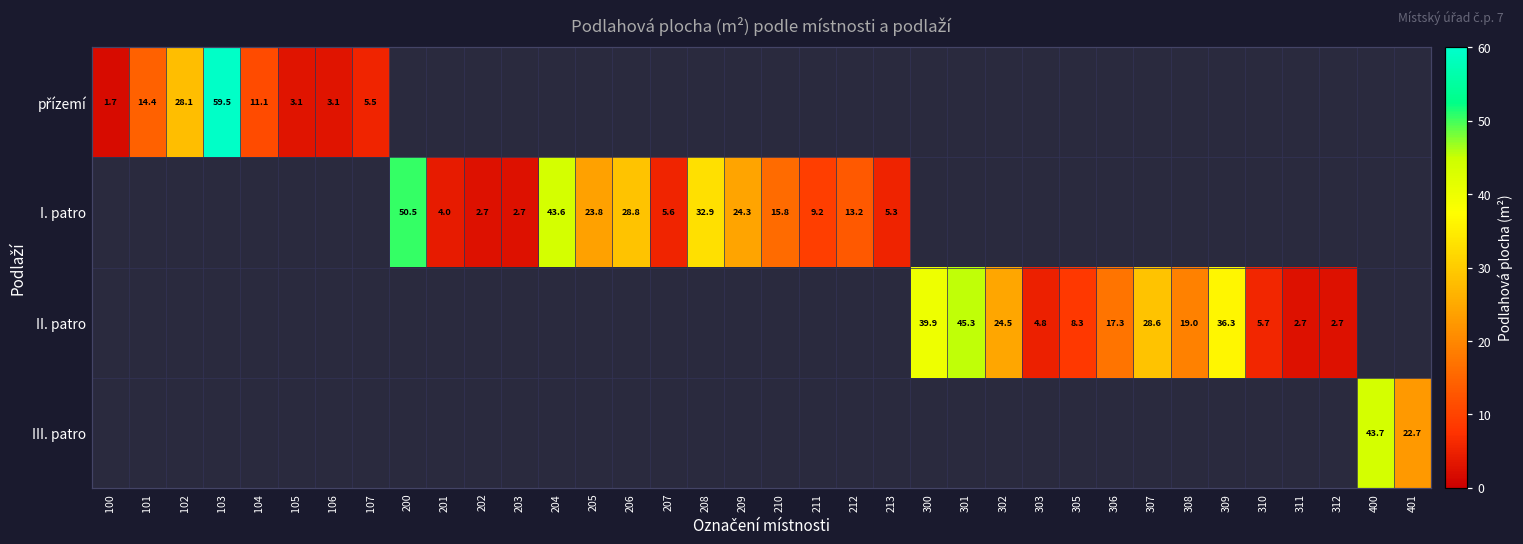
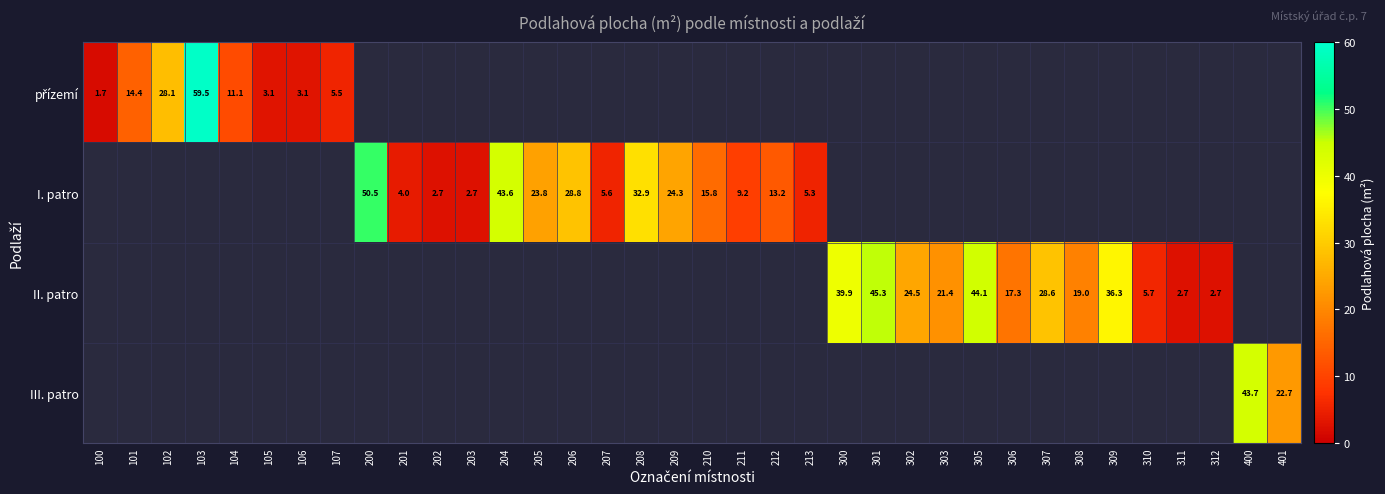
II. patro, 303: 4.8 -> 21.4
II. patro, 305: 8.3 -> 44.1
